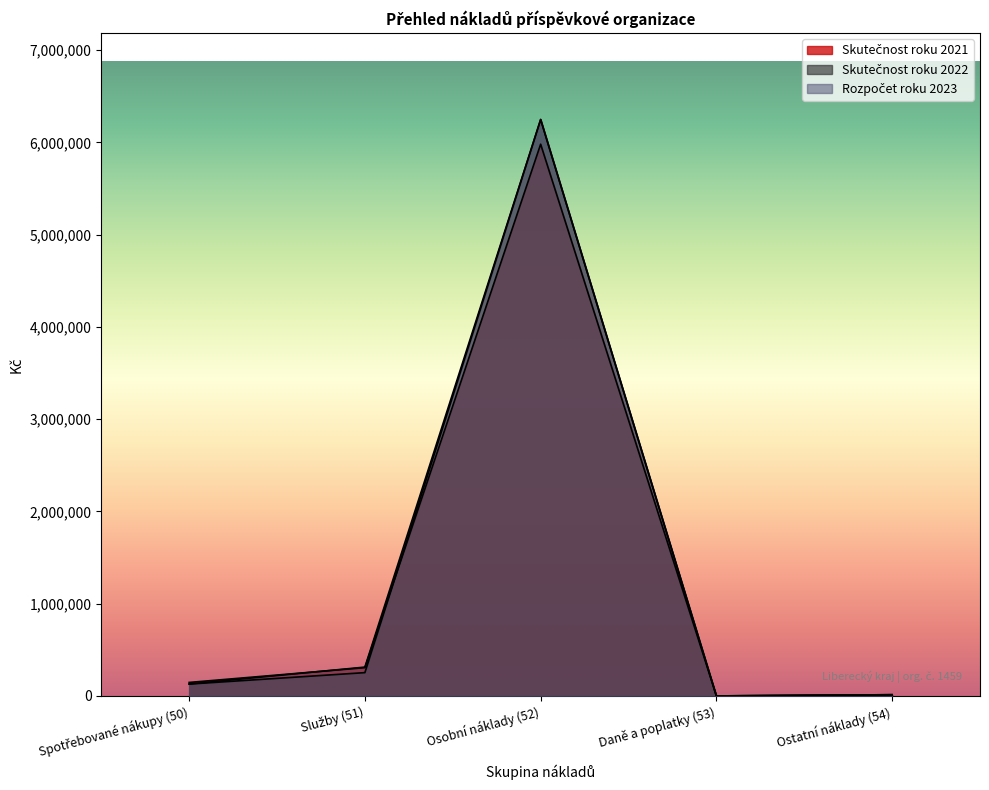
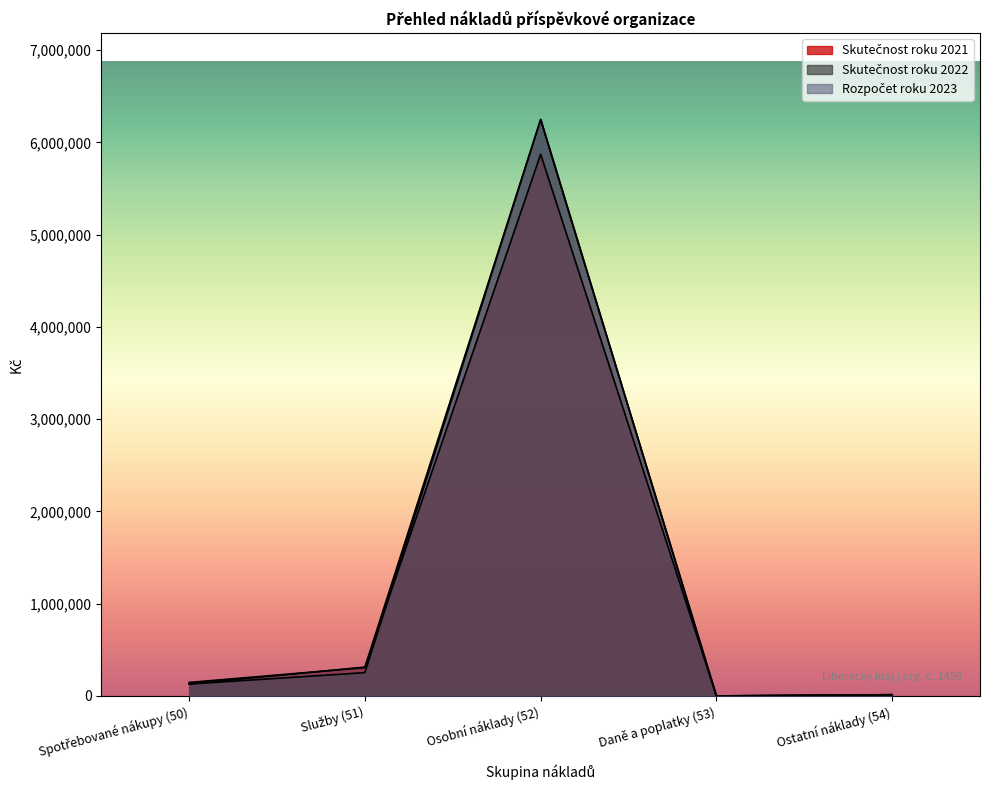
Skutečnost roku 2021, Osobní náklady (52): 6,000,000 -> 5,900,000
